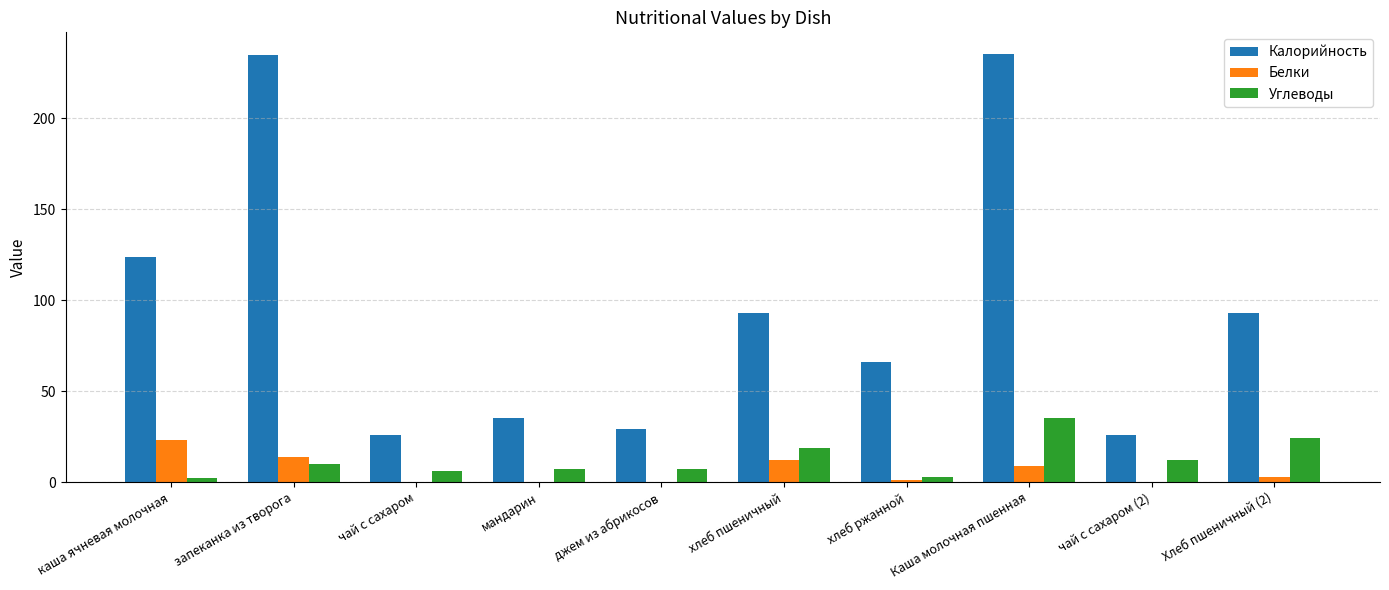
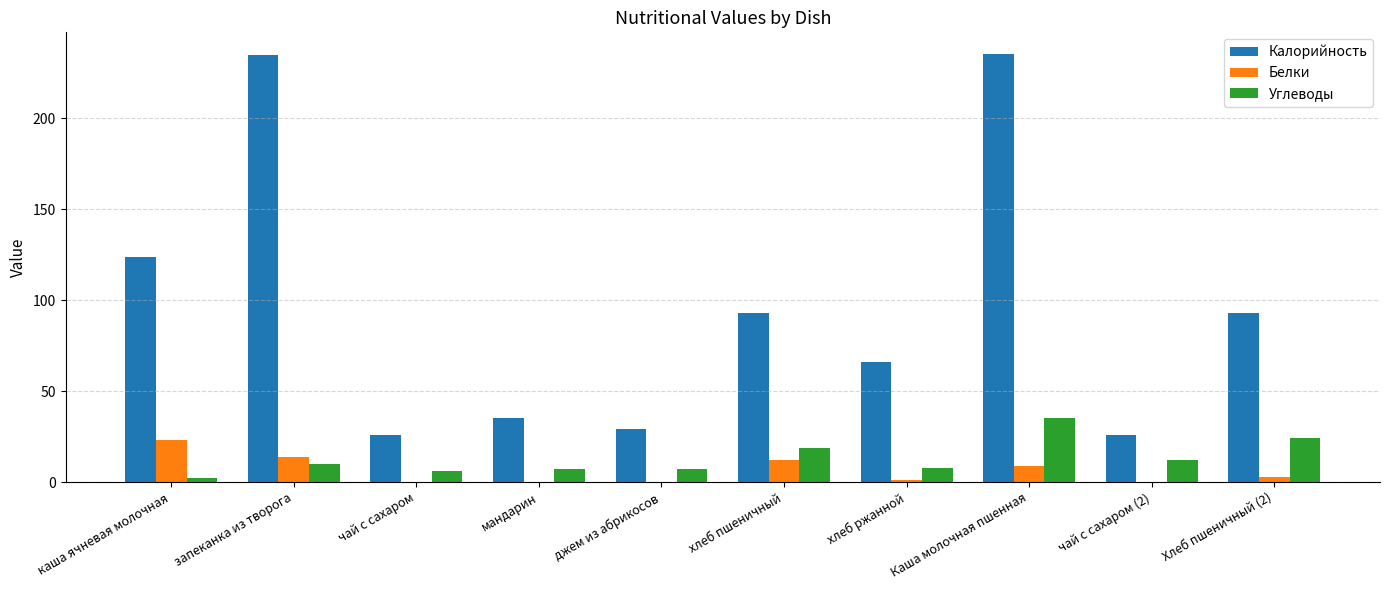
Углеводы, хлеб ржанной: 3 -> 8
